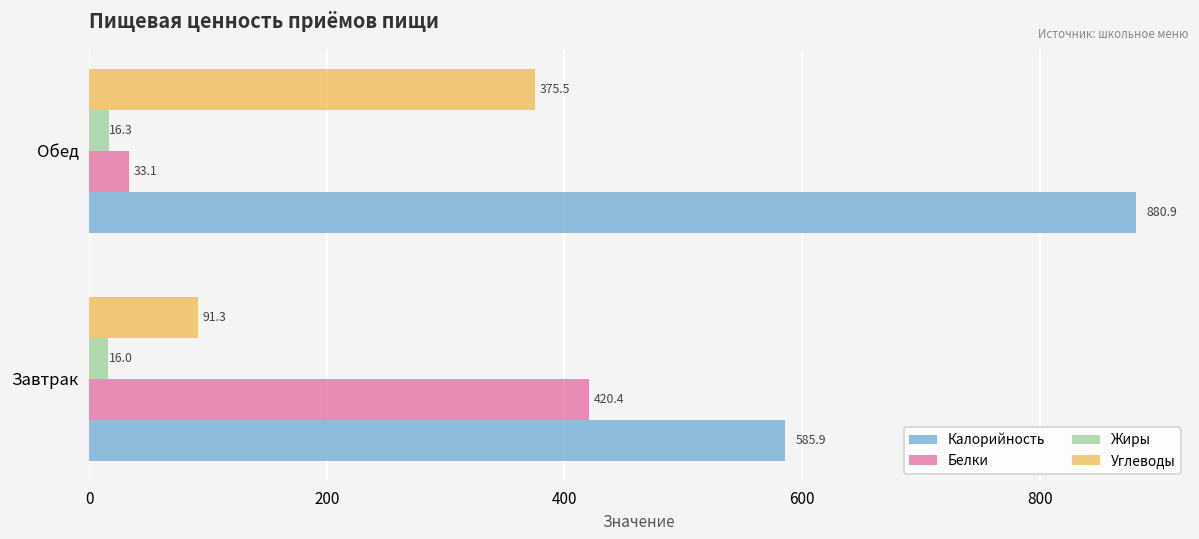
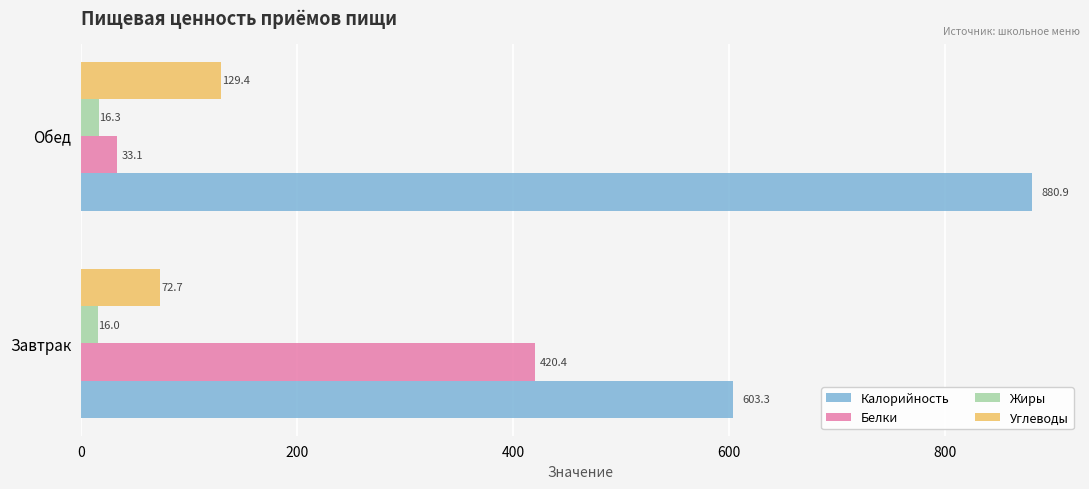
Углеводы, Обед: 375.5 -> 129.4
Углеводы, Завтрак: 91.3 -> 72.7
Калорийность, Завтрак: 585.9 -> 603.3
